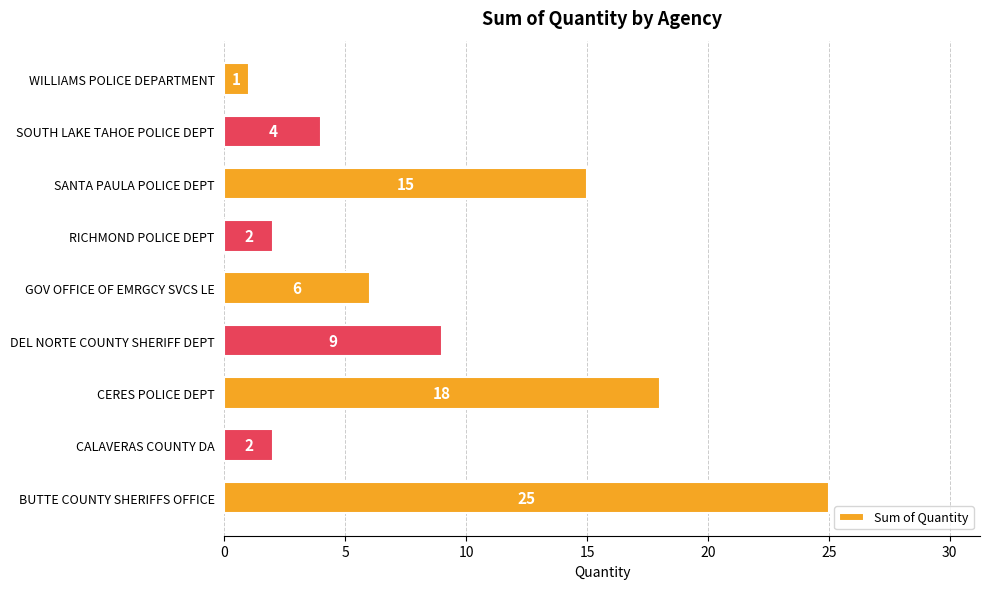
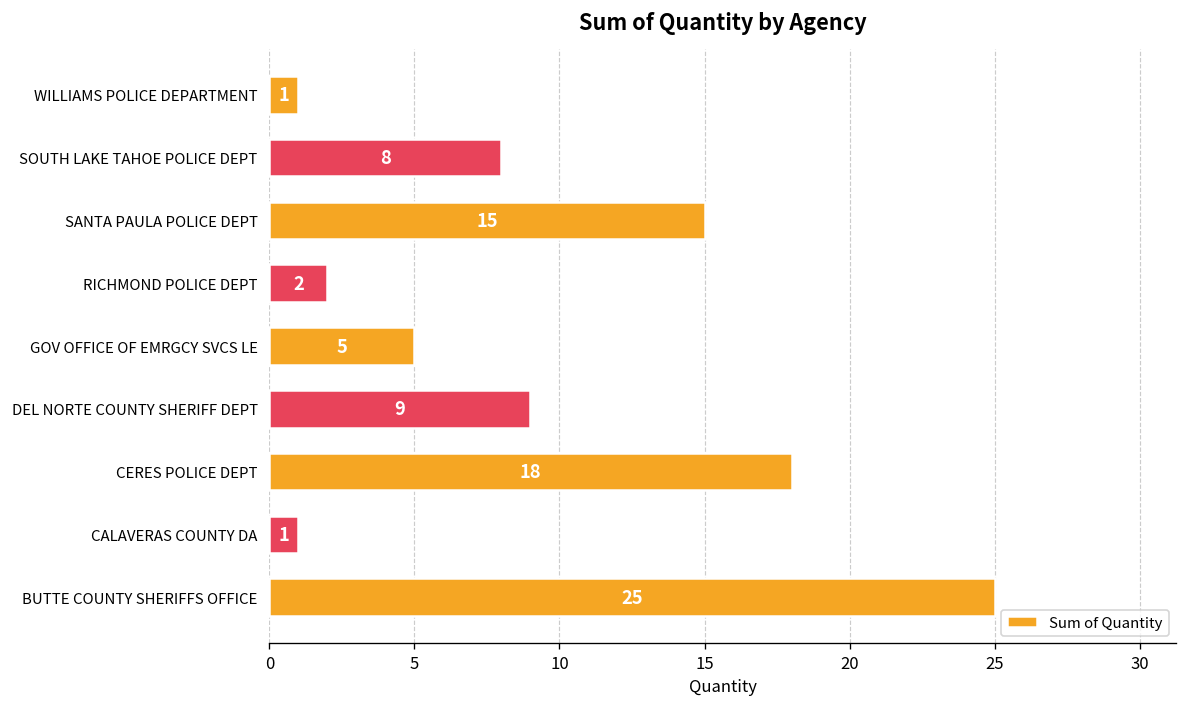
SOUTH LAKE TAHOE POLICE DEPT: 4 -> 8
GOV OFFICE OF EMRGCY SVCS LE: 6 -> 5
CALAVERAS COUNTY DA: 2 -> 1
